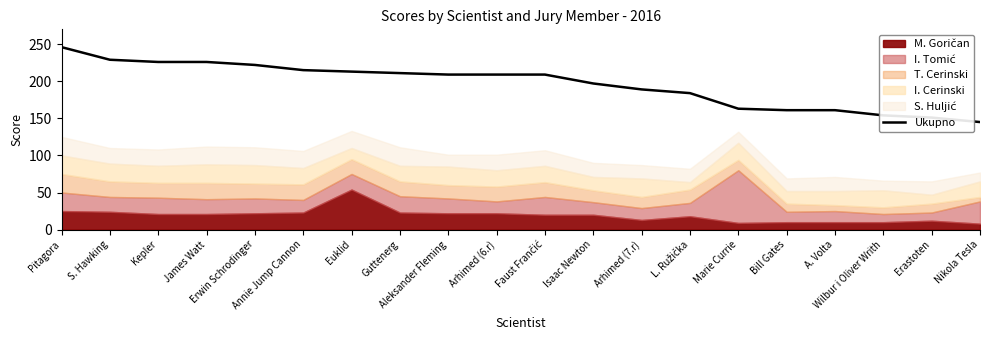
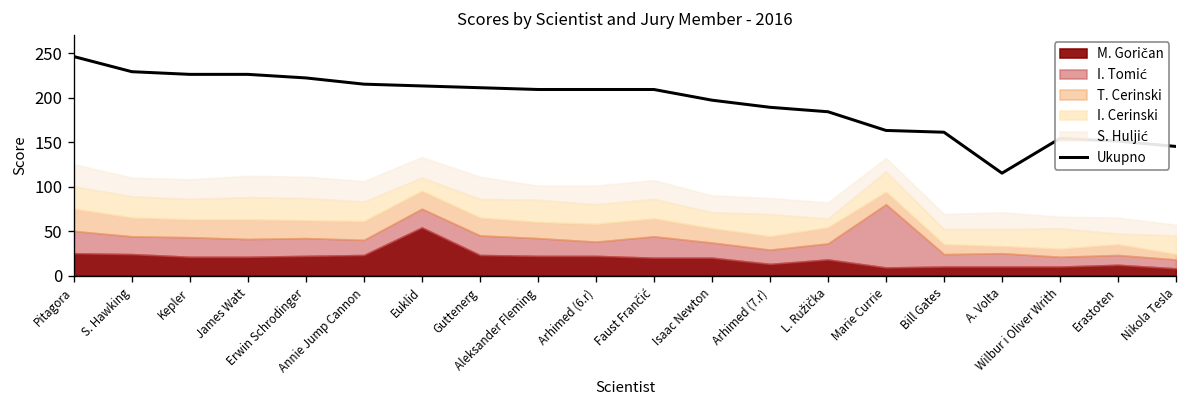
Ukupno, A. Volta: 160 -> 120
I. Tomić, Nikola Tesla: 30 -> 10
